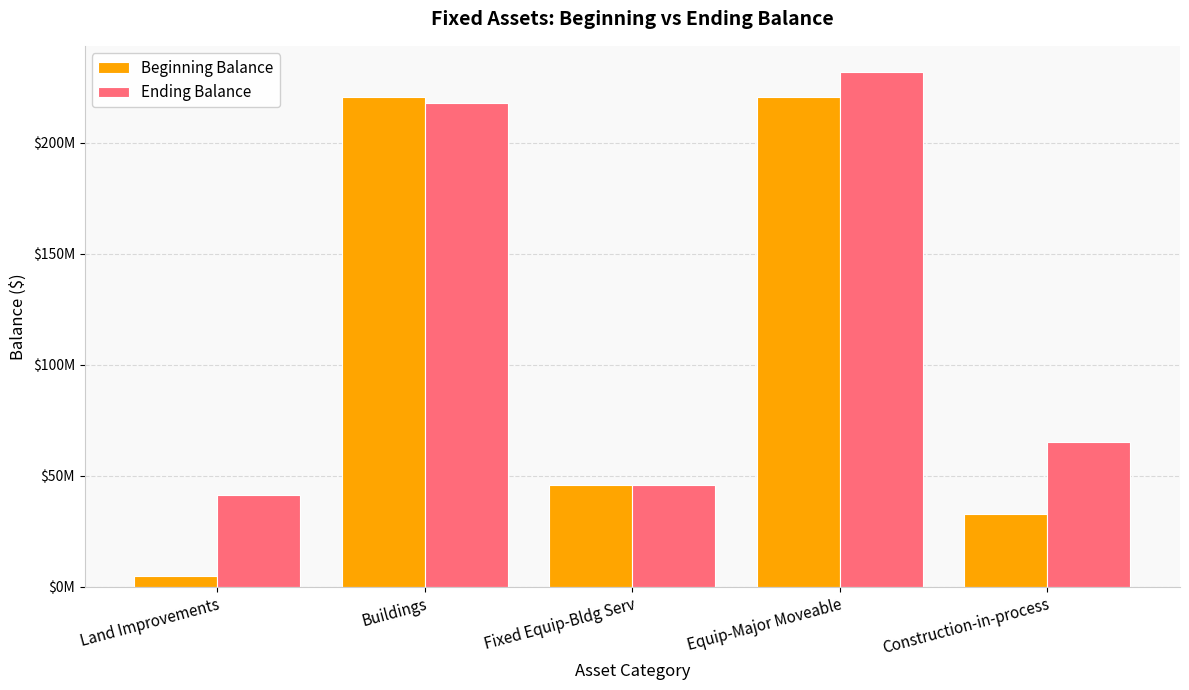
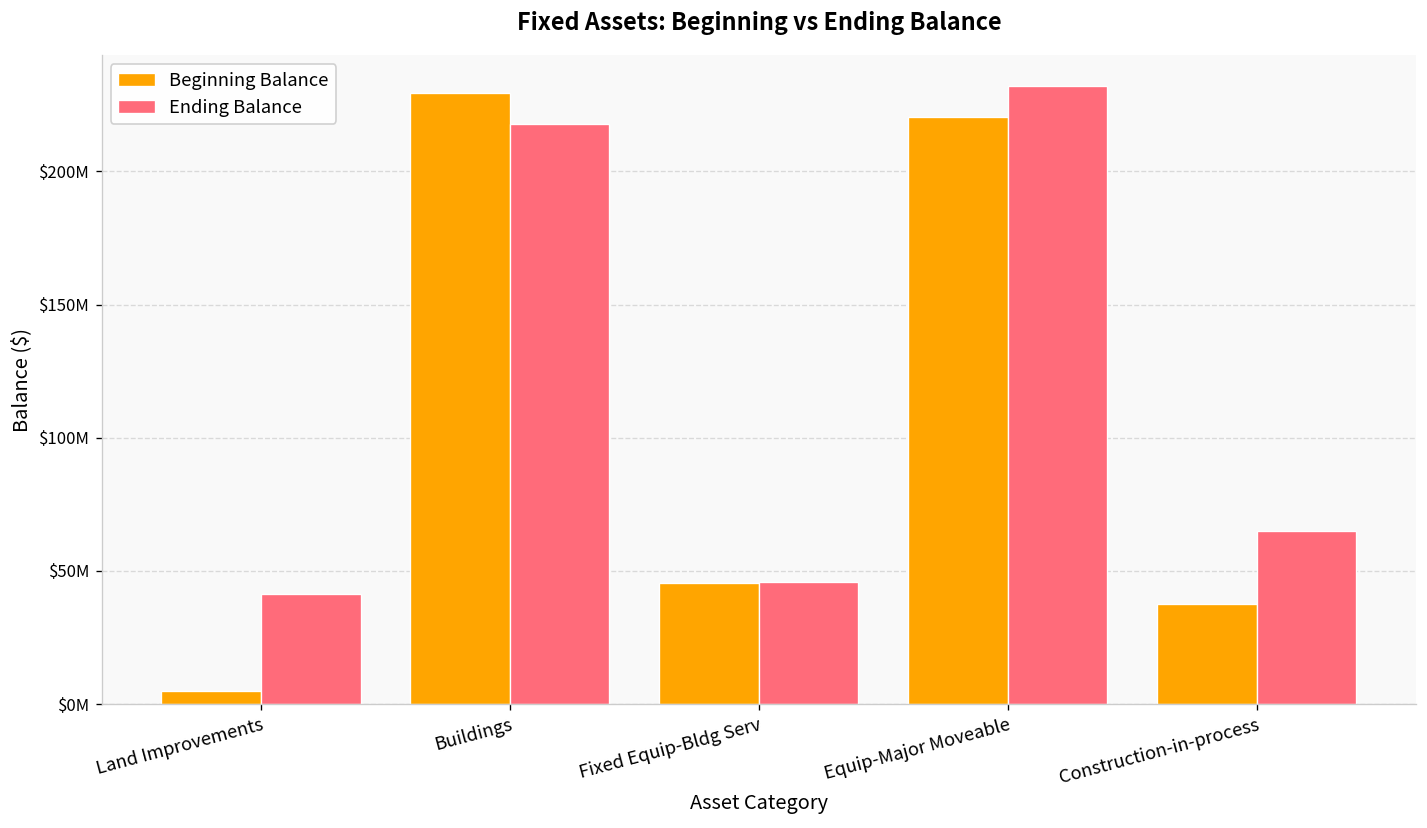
Beginning Balance, Buildings: $221000000 -> $229000000
Beginning Balance, Construction-in-process: $33000000 -> $37000000
